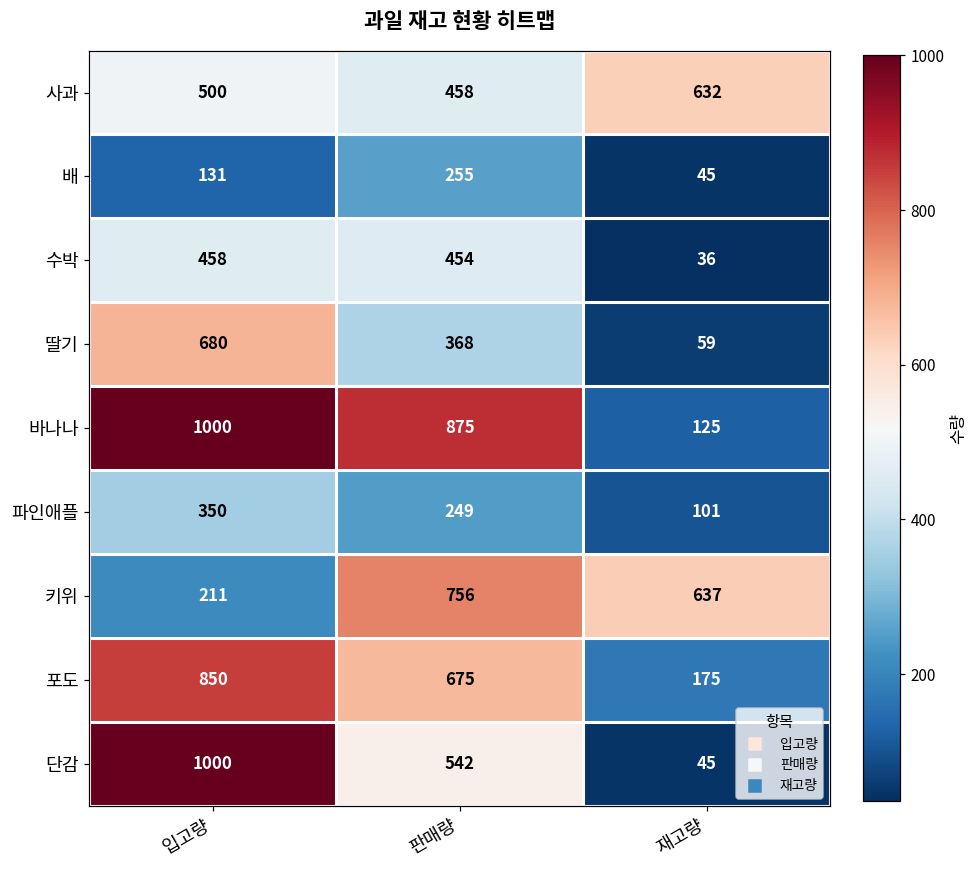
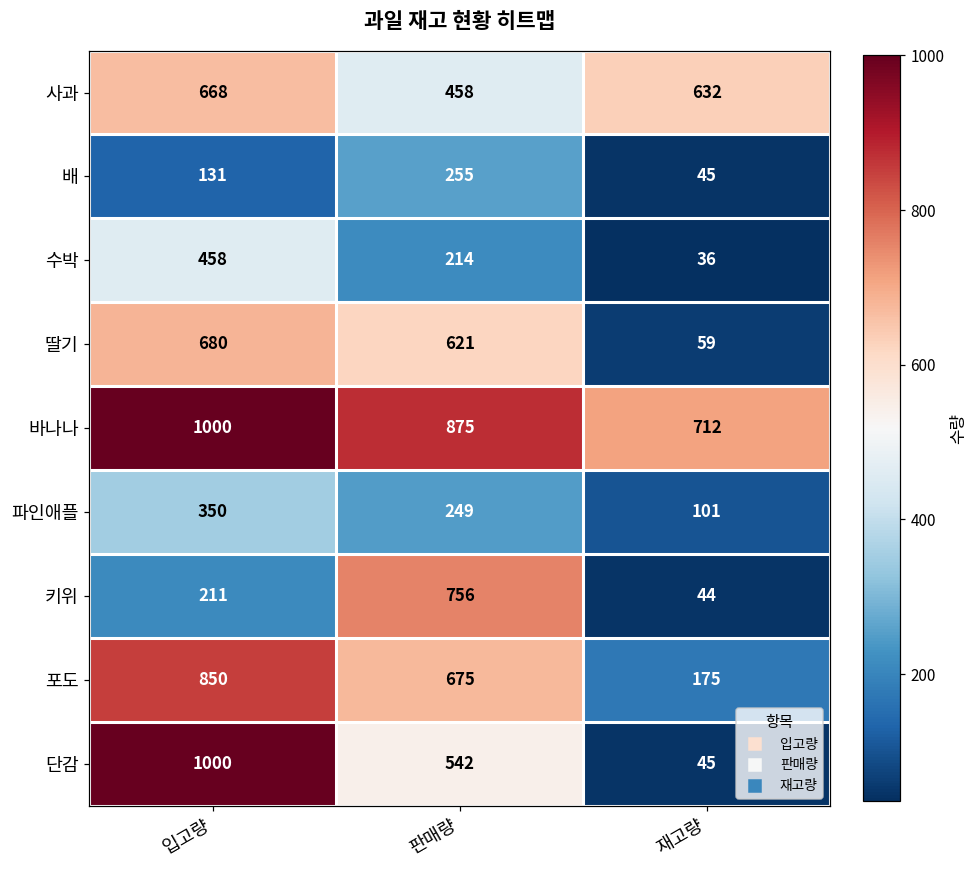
사과, 입고량: 500 -> 668
수박, 판매량: 454 -> 214
딸기, 판매량: 368 -> 621
바나나, 재고량: 125 -> 712
키위, 재고량: 637 -> 44
